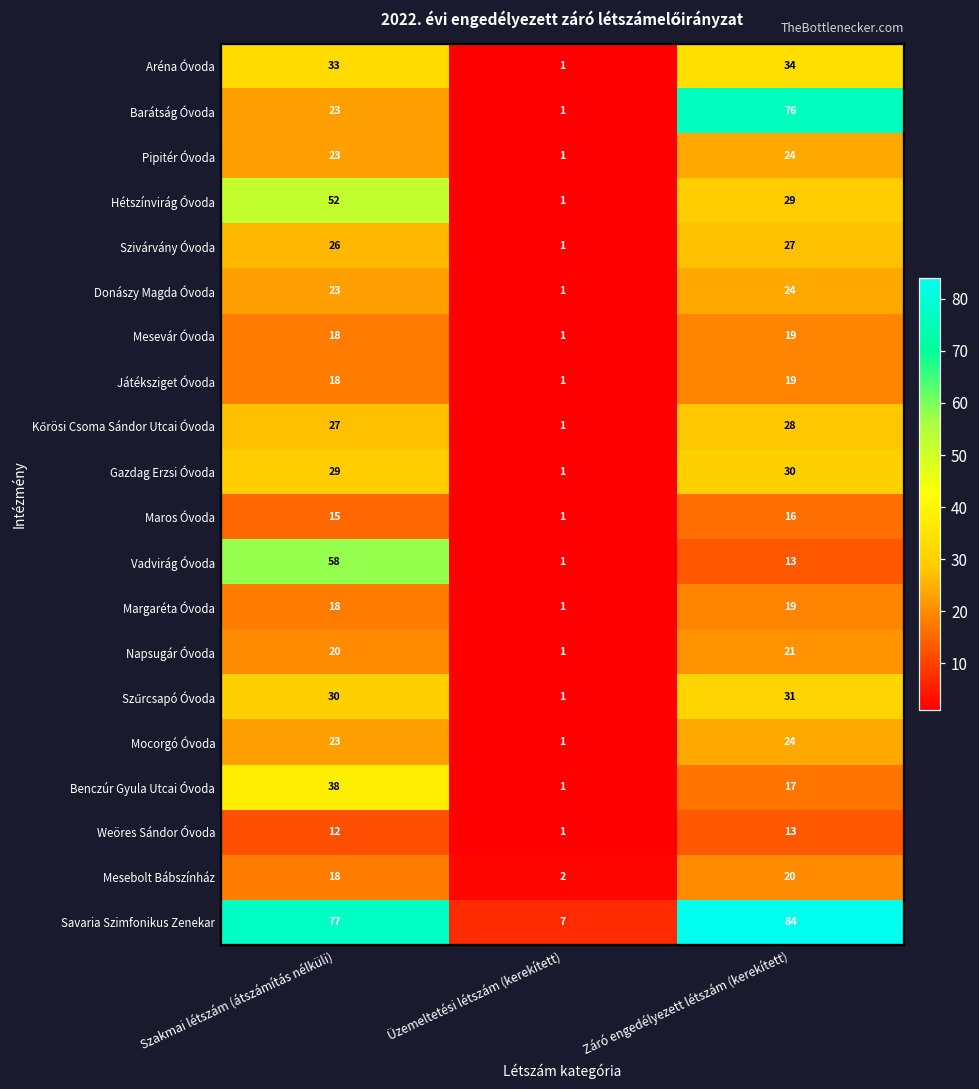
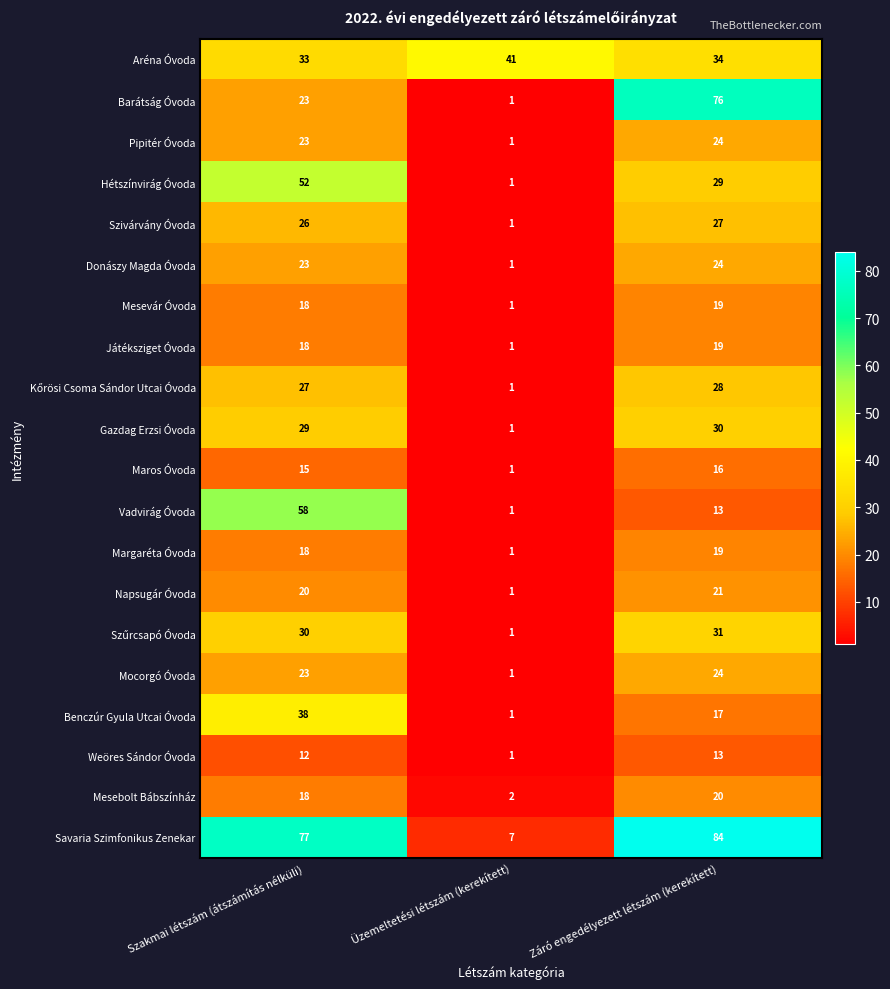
Aréna Óvoda, Üzemeltetési létszám (kerekített): 1 -> 41
